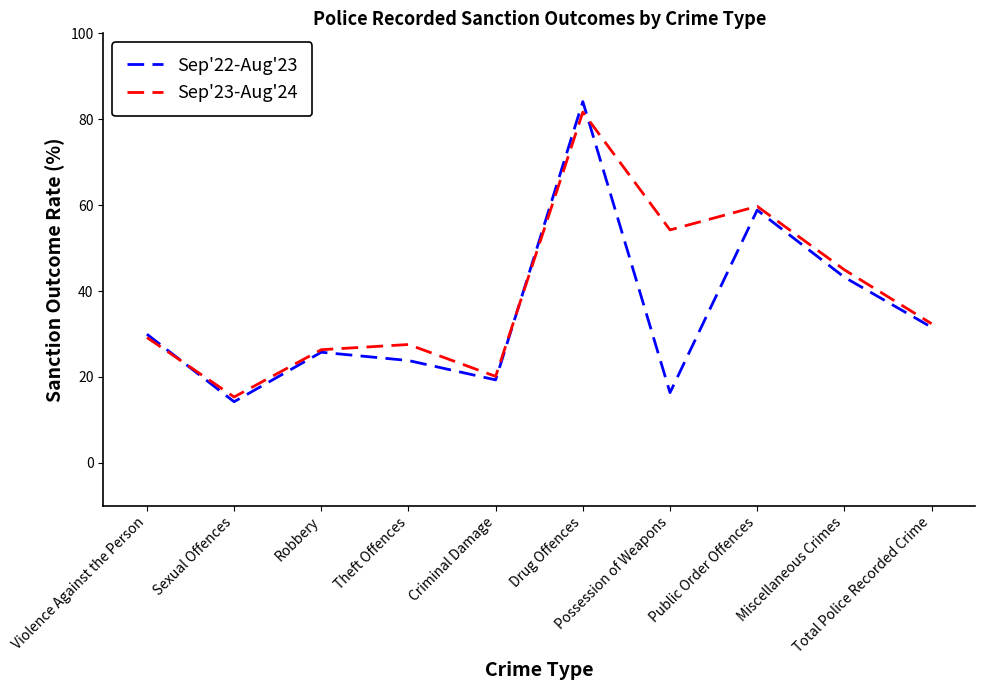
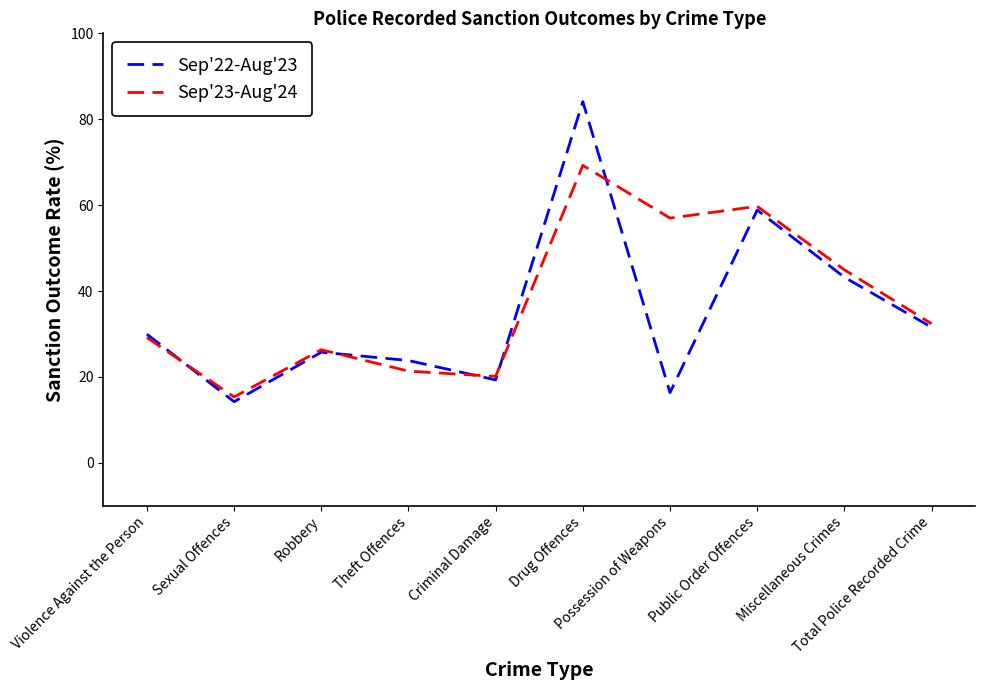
Sep'23-Aug'24, Theft Offences: 28 -> 21
Sep'23-Aug'24, Drug Offences: 82 -> 69
Sep'23-Aug'24, Possession of Weapons: 54 -> 57
